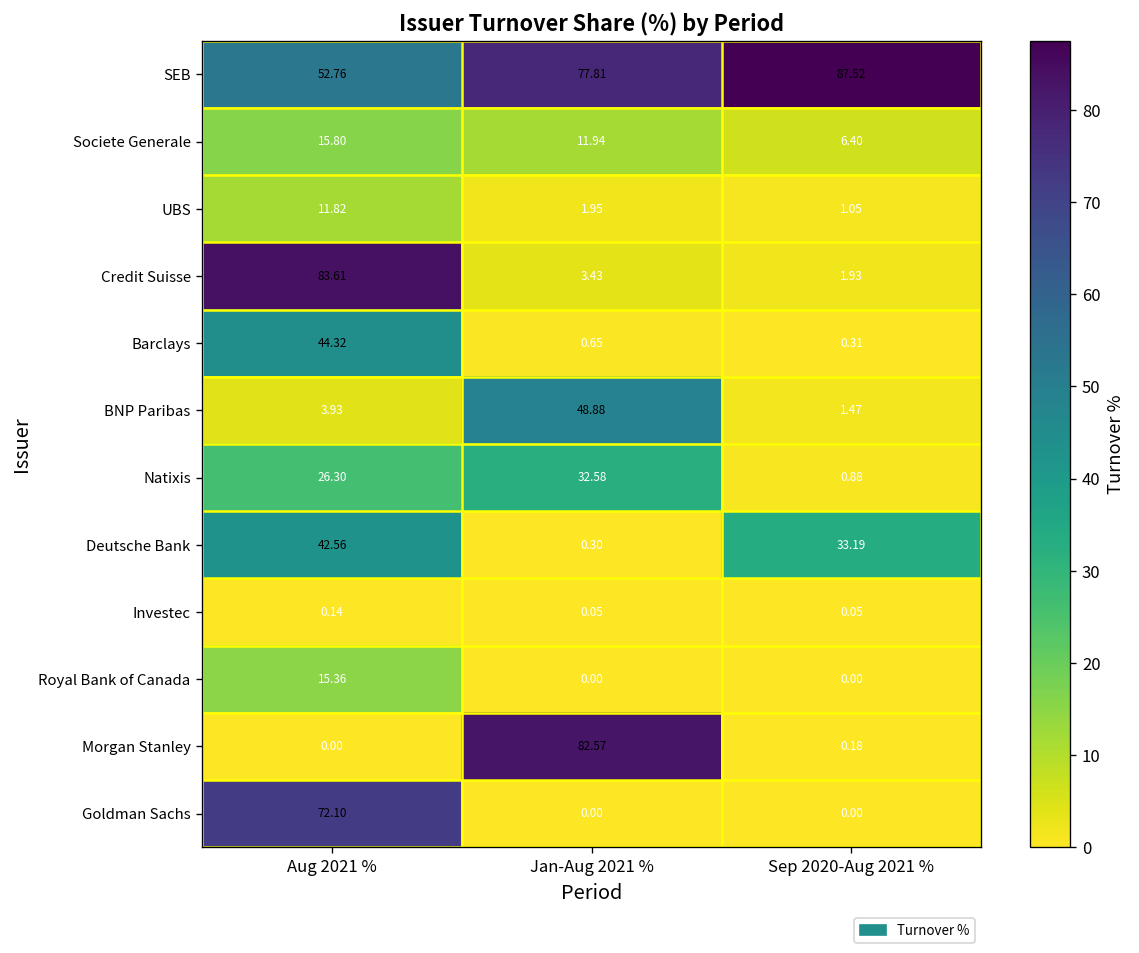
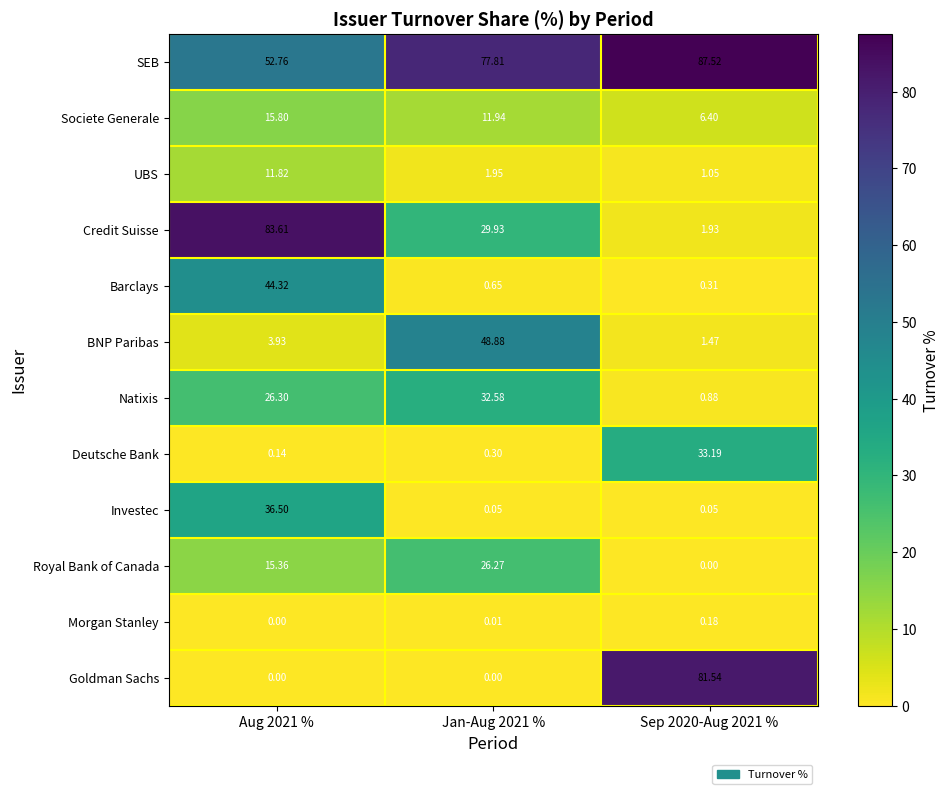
Credit Suisse, Jan-Aug 2021 %: 3.43 -> 29.93
Deutsche Bank, Aug 2021 %: 42.56 -> 0.14
Investec, Aug 2021 %: 0.14 -> 36.50
Royal Bank of Canada, Jan-Aug 2021 %: 0.00 -> 26.27
Morgan Stanley, Jan-Aug 2021 %: 82.57 -> 0.01
Goldman Sachs, Aug 2021 %: 72.10 -> 0.00
Goldman Sachs, Sep 2020-Aug 2021 %: 0.00 -> 81.54
